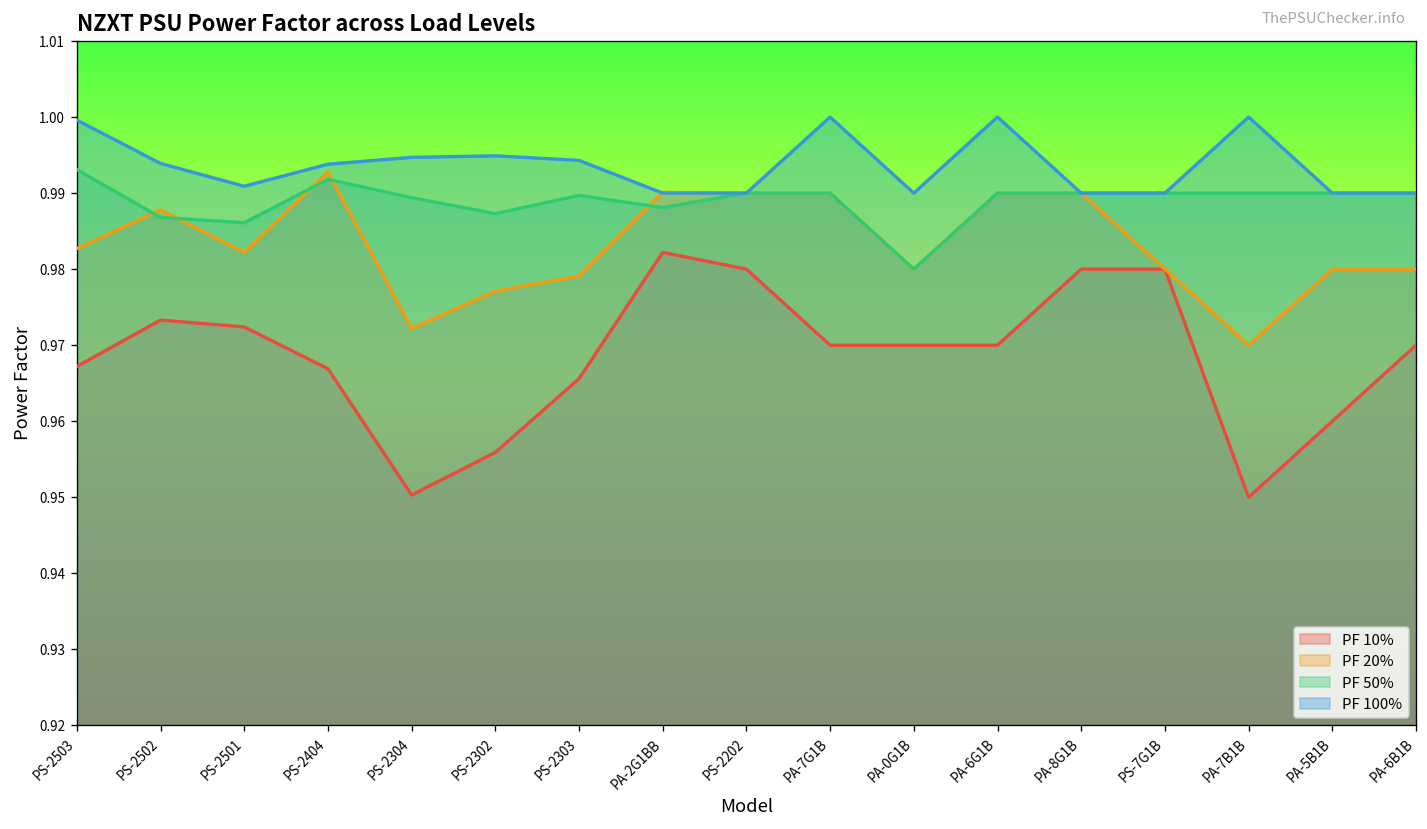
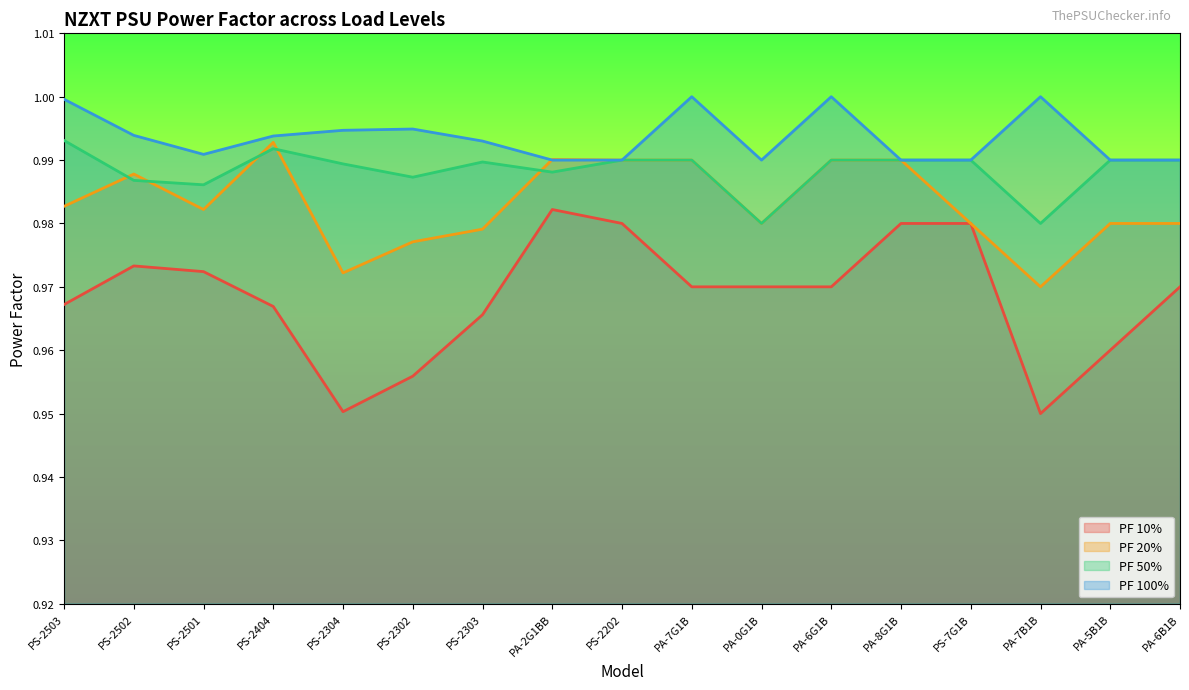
PF 100%, PS-2303: 0.994 -> 0.993
PF 50%, PA-7B1B: 0.99 -> 0.98
